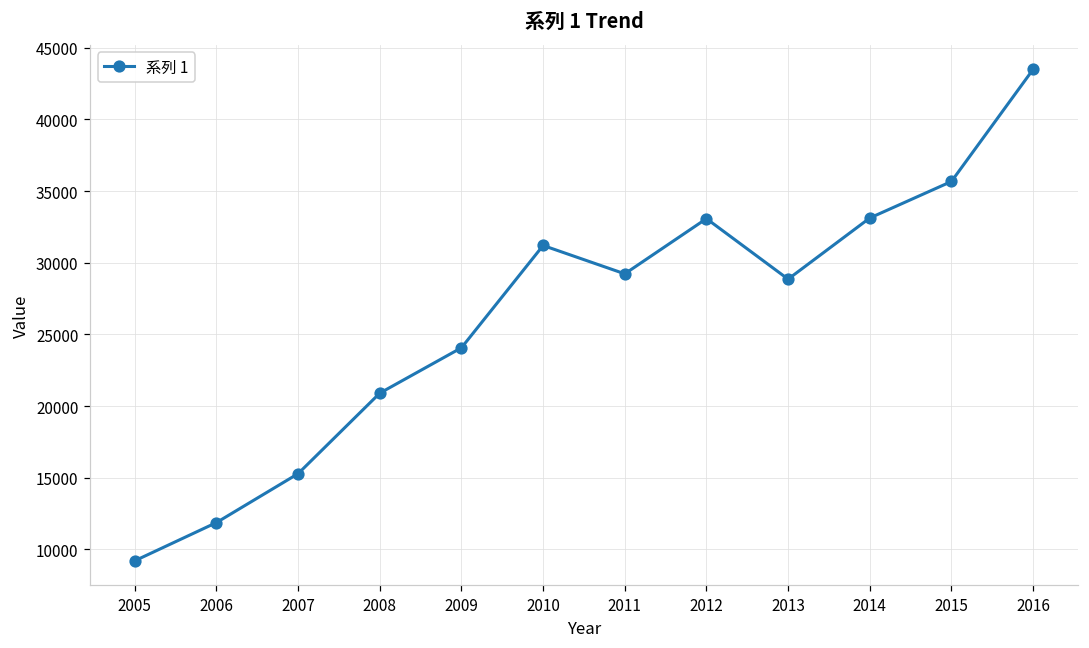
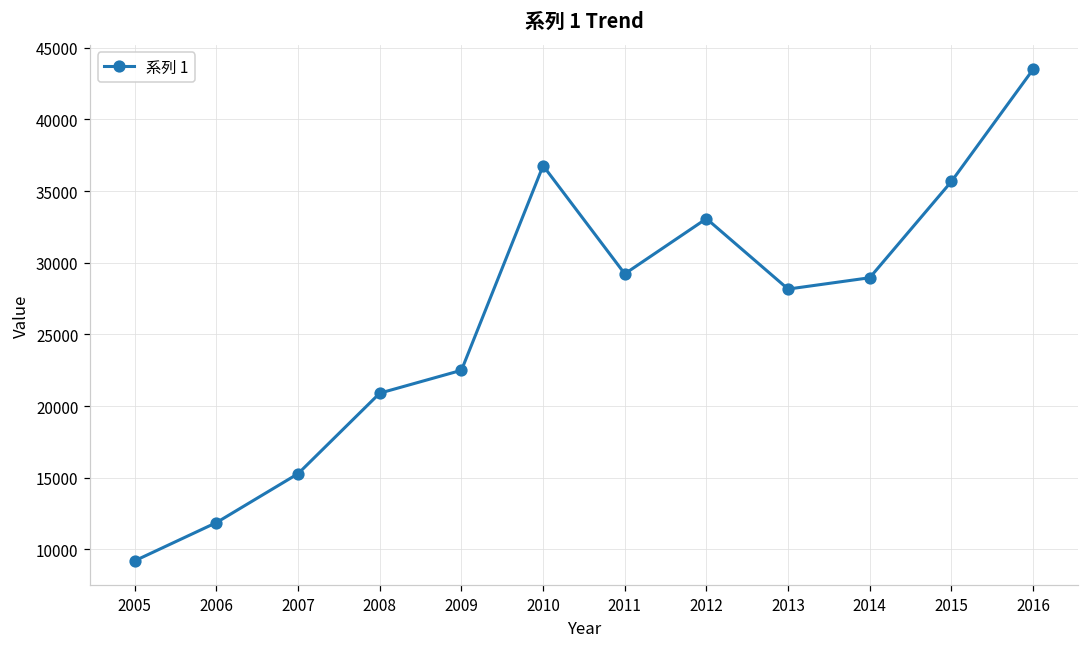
2009: 24100 -> 22500
2010: 31200 -> 36800
2013: 28900 -> 28200
2014: 33100 -> 29000
